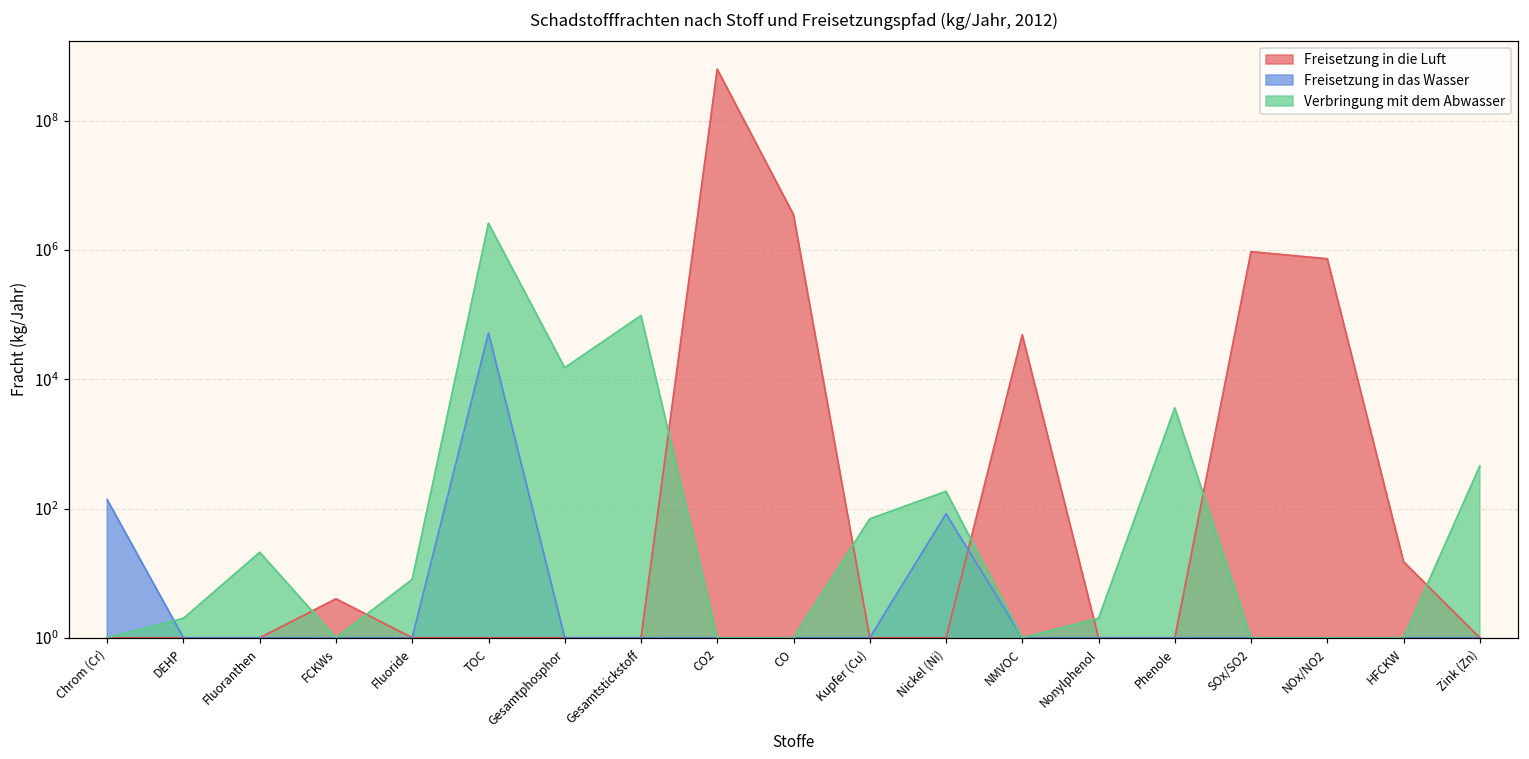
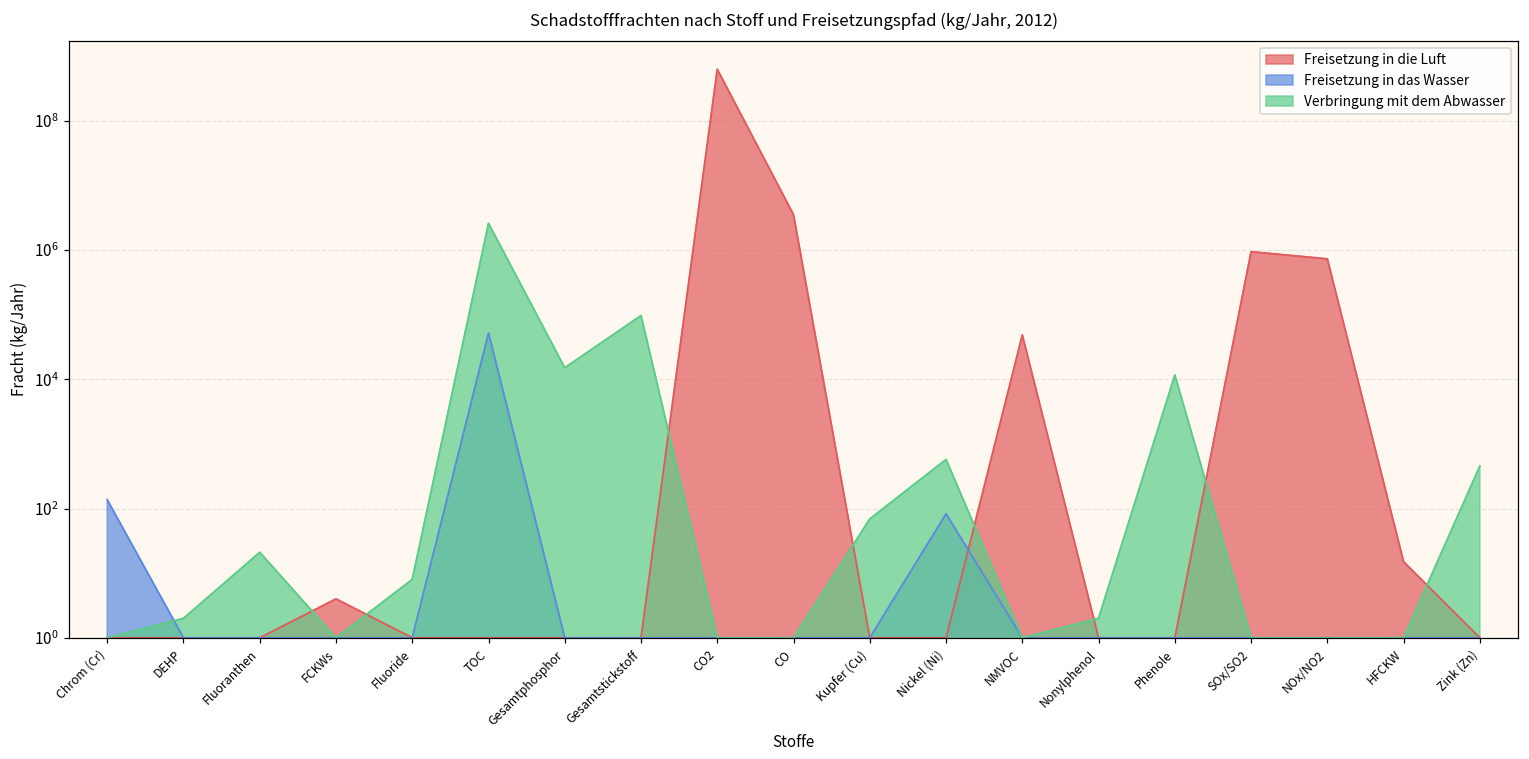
Verbringung mit dem Abwasser, Nickel (Ni): 180 -> 600
Verbringung mit dem Abwasser, Phenole: 4000 -> 12000
